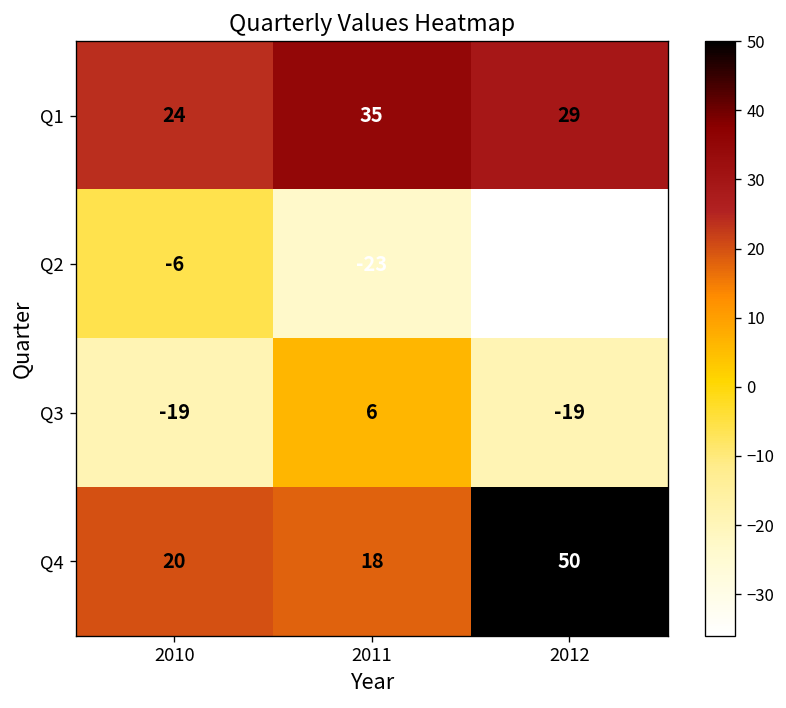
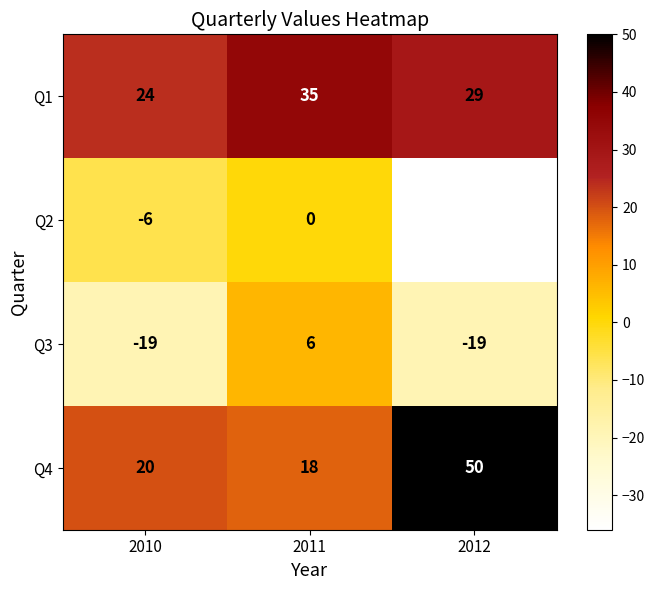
Q2, 2011: -23 -> 0
